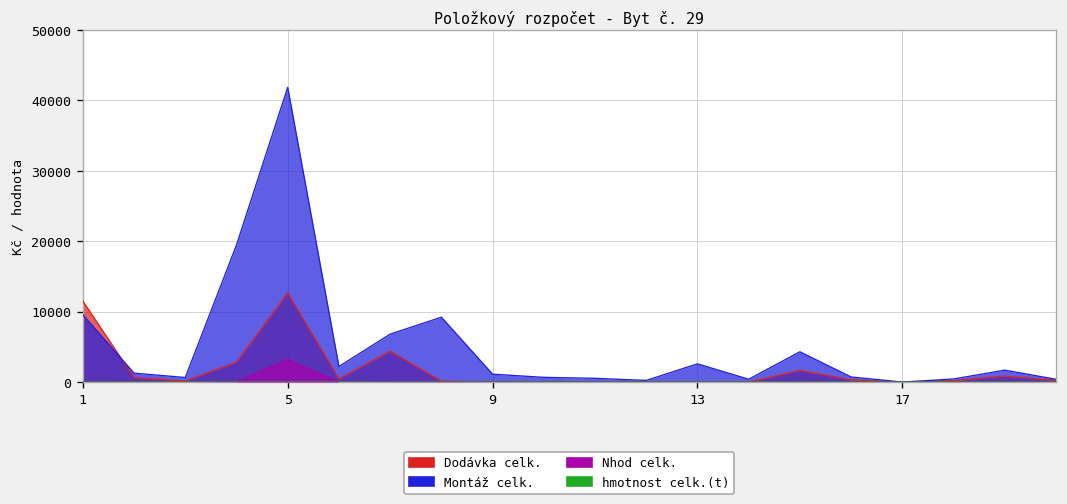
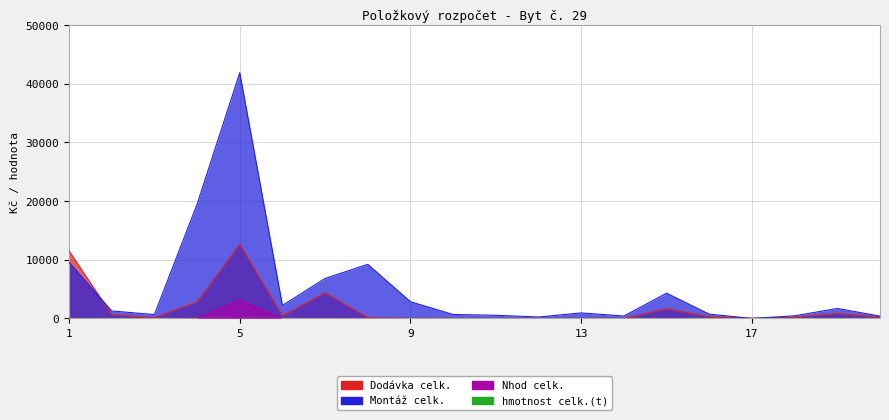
Montáž celk., 9: 1000 -> 3000
Montáž celk., 13: 3000 -> 1000
